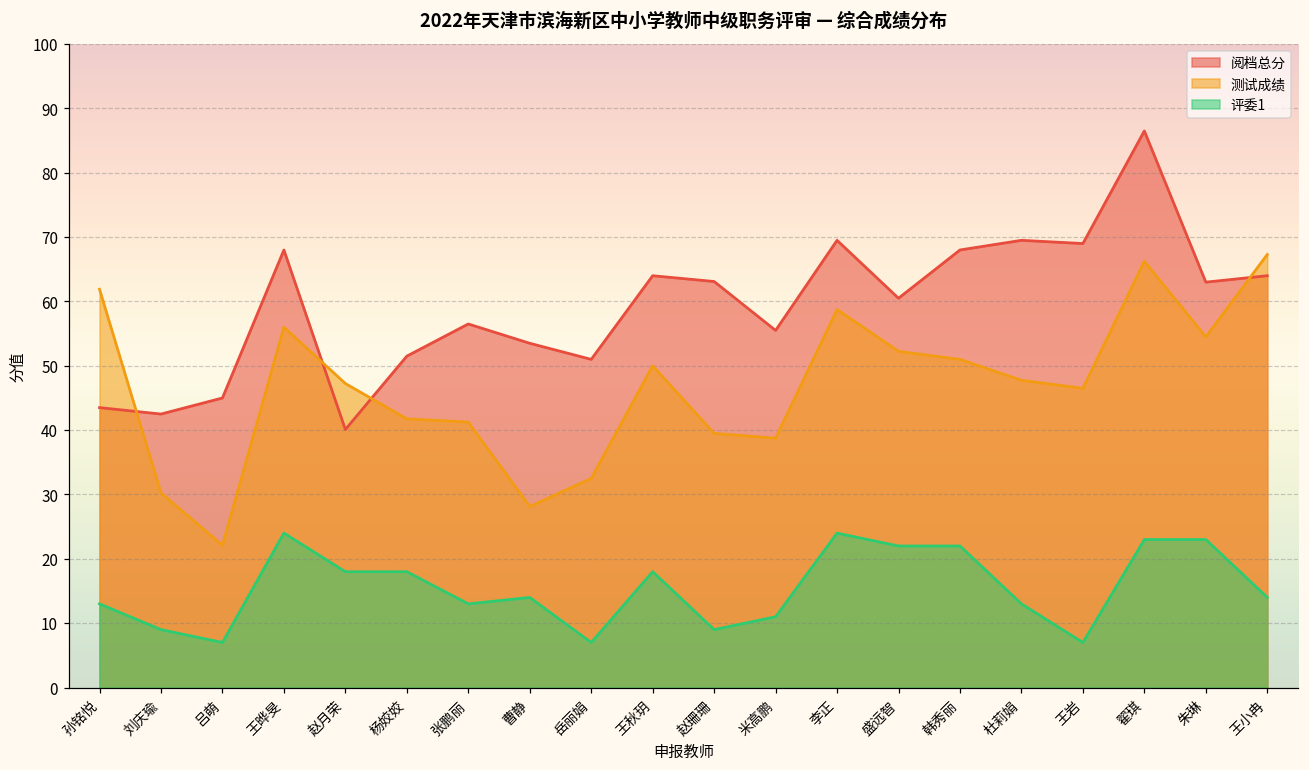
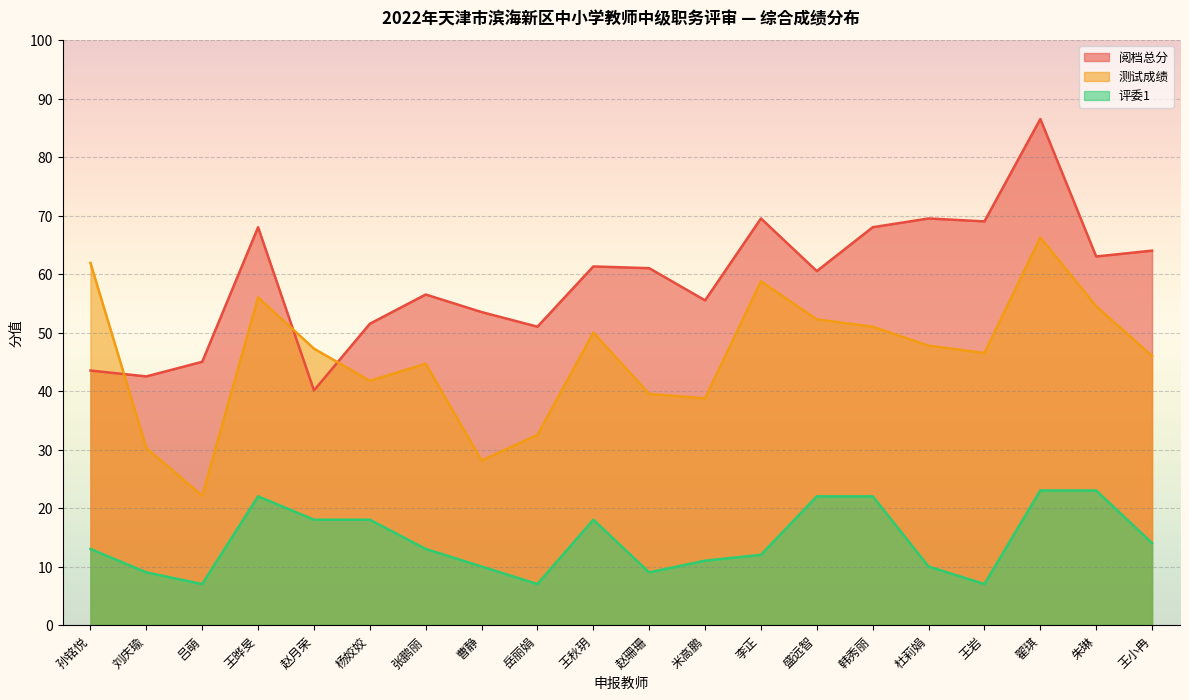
评委1, 王晔旻: 24 -> 22
测试成绩, 张鹏丽: 41 -> 45
评委1, 曹静: 14 -> 10
阅档总分, 王秋玥: 64 -> 61
阅档总分, 赵珊珊: 63 -> 61
评委1, 李正: 24 -> 12
评委1, 杜莉娟: 13 -> 10
测试成绩, 王小冉: 67 -> 46
